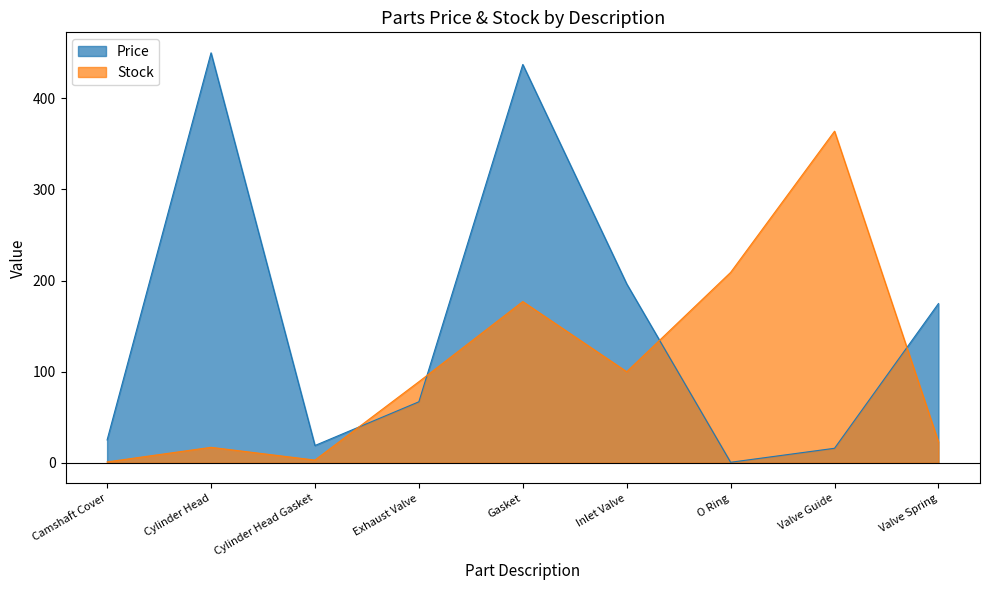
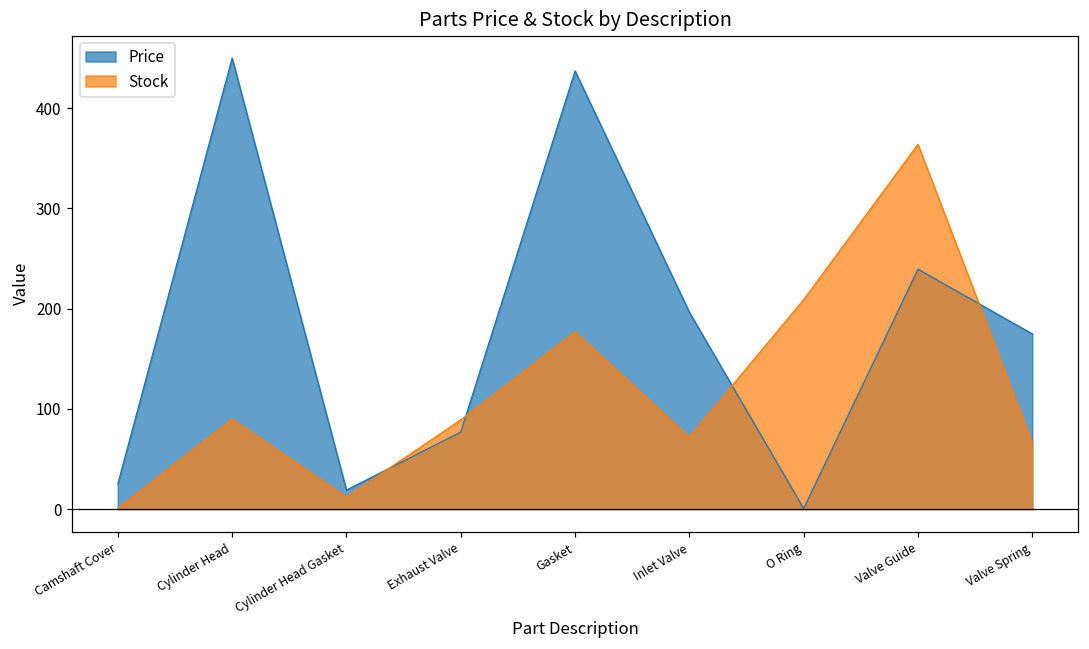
Stock, Cylinder Head: 20 -> 90
Stock, Cylinder Head Gasket: 0 -> 10
Price, Exhaust Valve: 70 -> 80
Stock, Inlet Valve: 100 -> 70
Price, Valve Guide: 20 -> 240
Stock, Valve Spring: 20 -> 70
